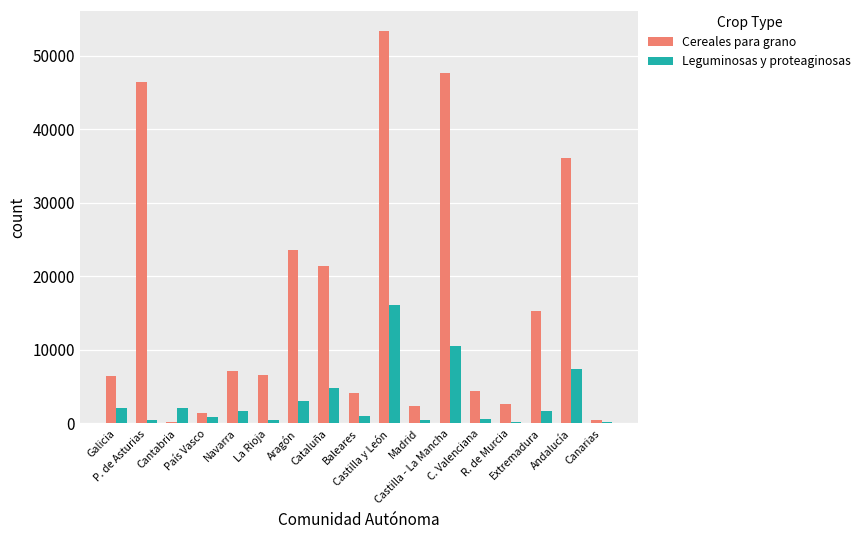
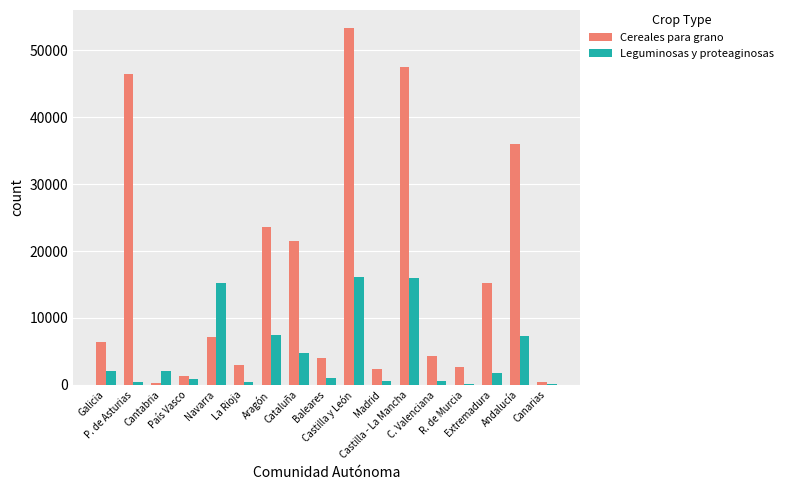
Leguminosas y proteaginosas, Navarra: 2000 -> 15000
Cereales para grano, La Rioja: 7000 -> 3000
Leguminosas y proteaginosas, Aragón: 3000 -> 8000
Leguminosas y proteaginosas, Castilla - La Mancha: 10000 -> 16000
